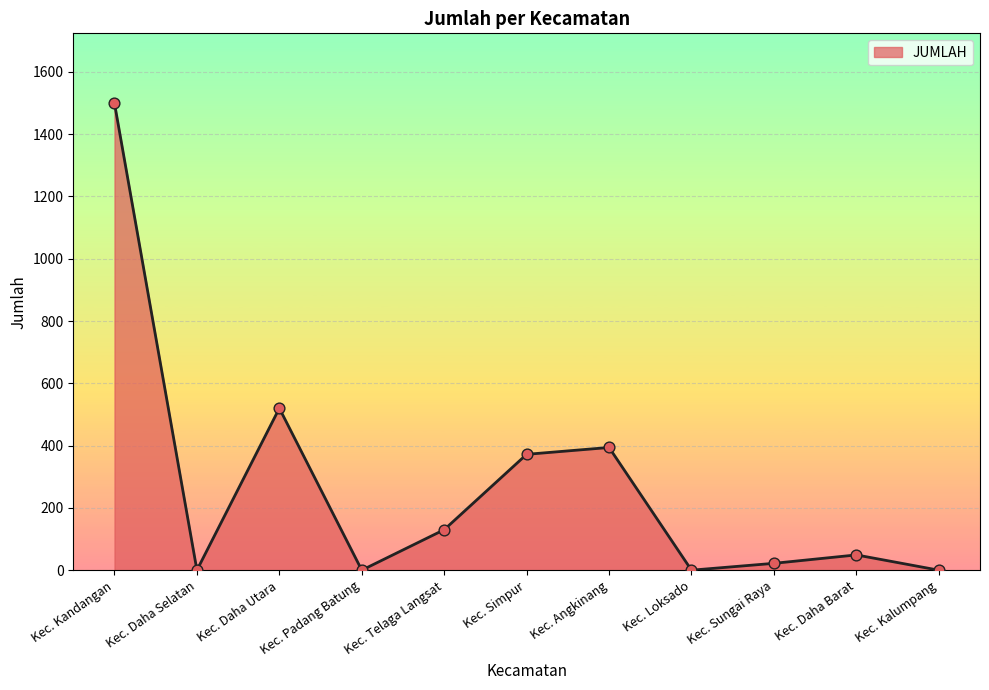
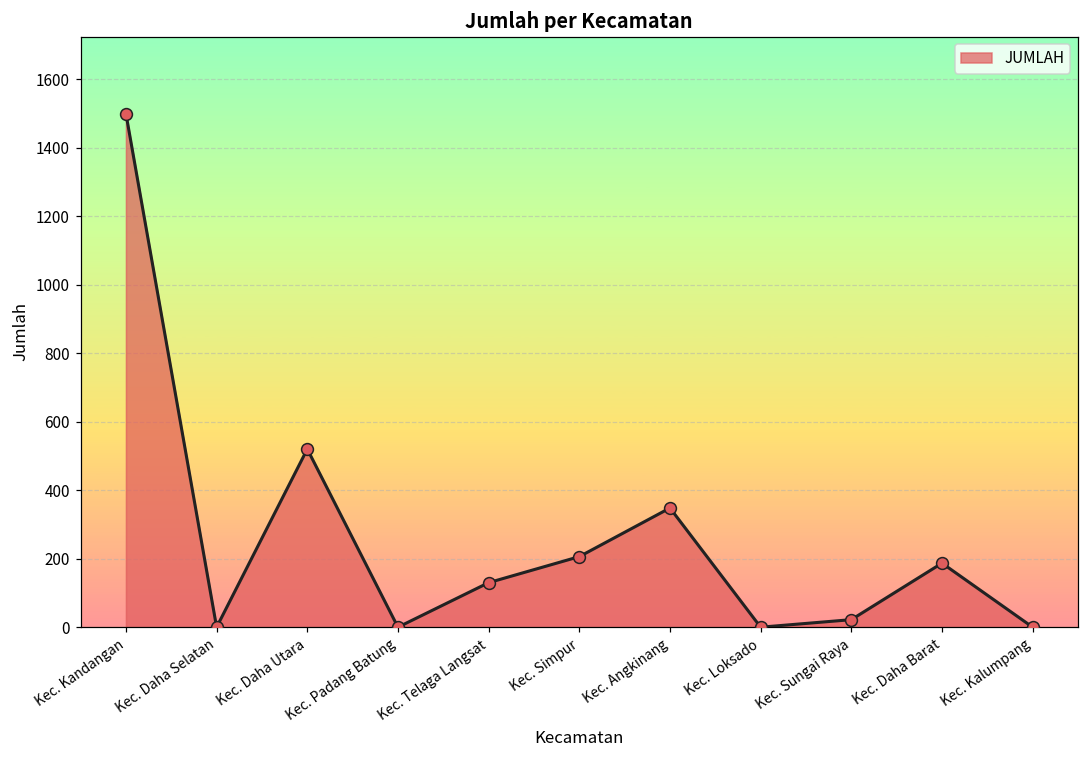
Kec. Simpur: 370 -> 210
Kec. Angkinang: 390 -> 350
Kec. Daha Barat: 50 -> 190
